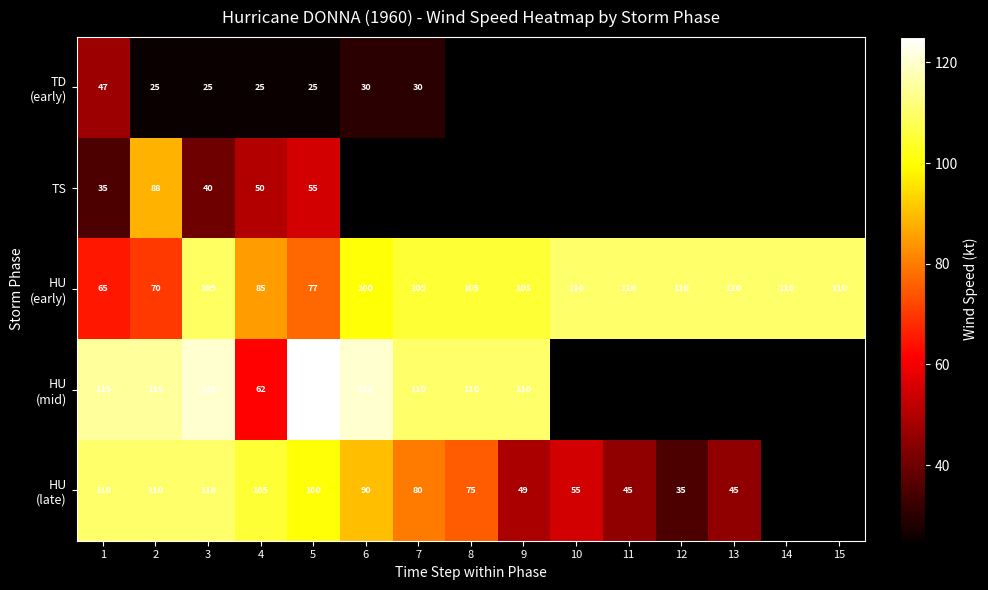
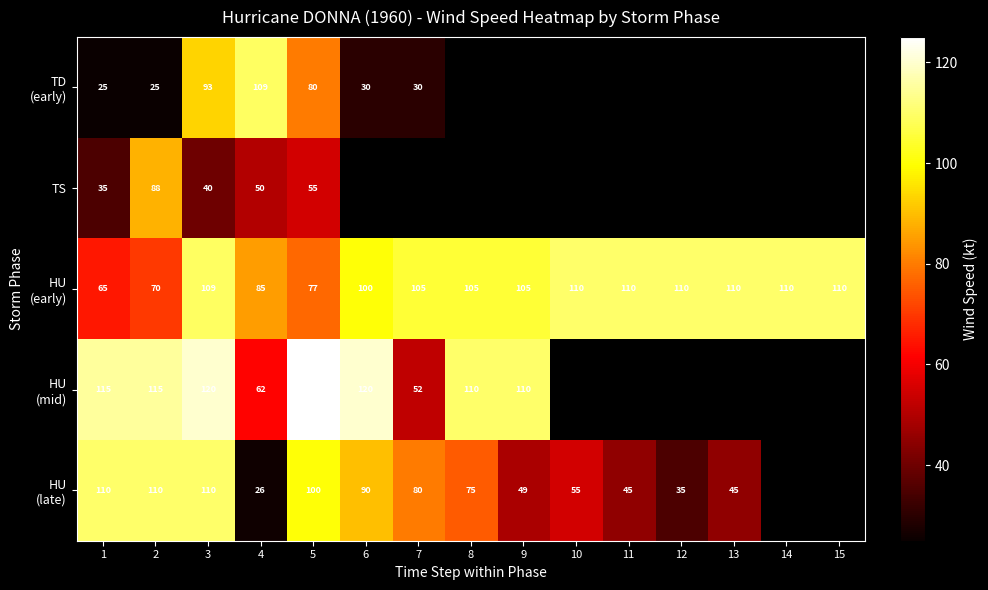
TD (early), 1: 47 -> 25
TD (early), 3: 25 -> 93
TD (early), 4: 25 -> 109
TD (early), 5: 25 -> 80
HU (mid), 7: 110 -> 52
HU (late), 4: 105 -> 26
